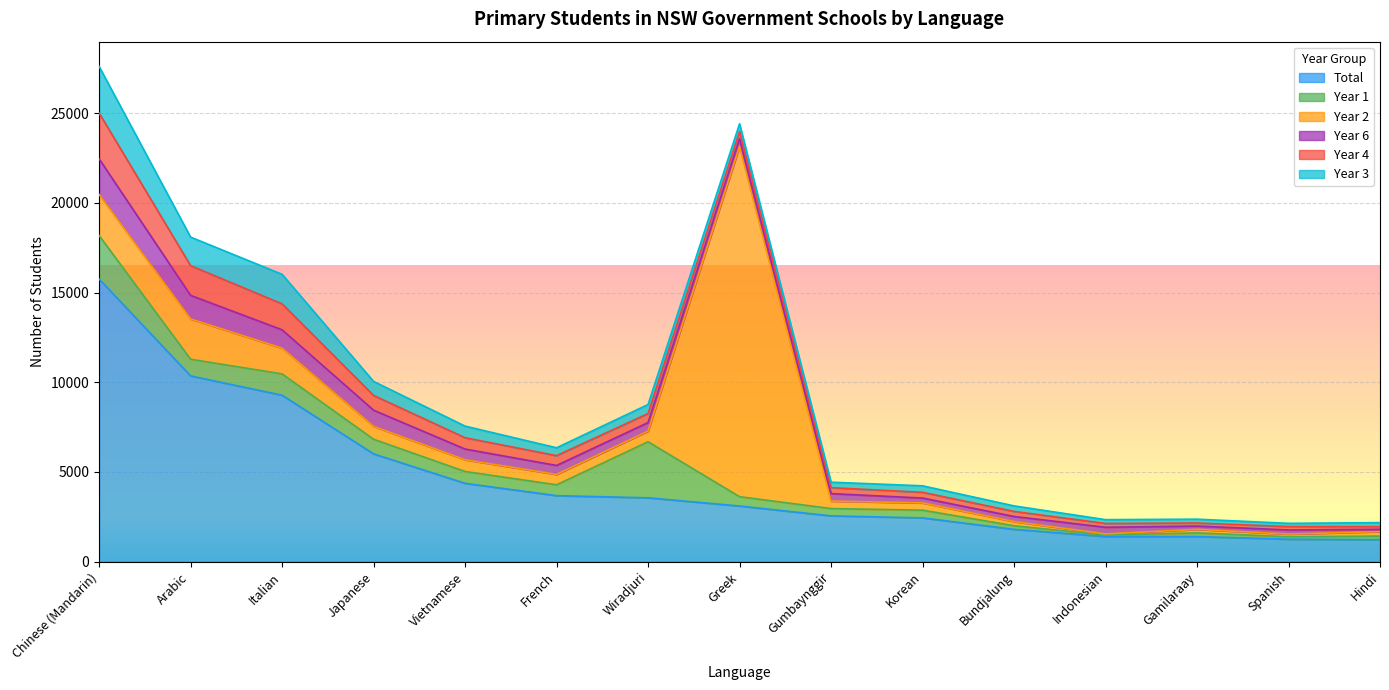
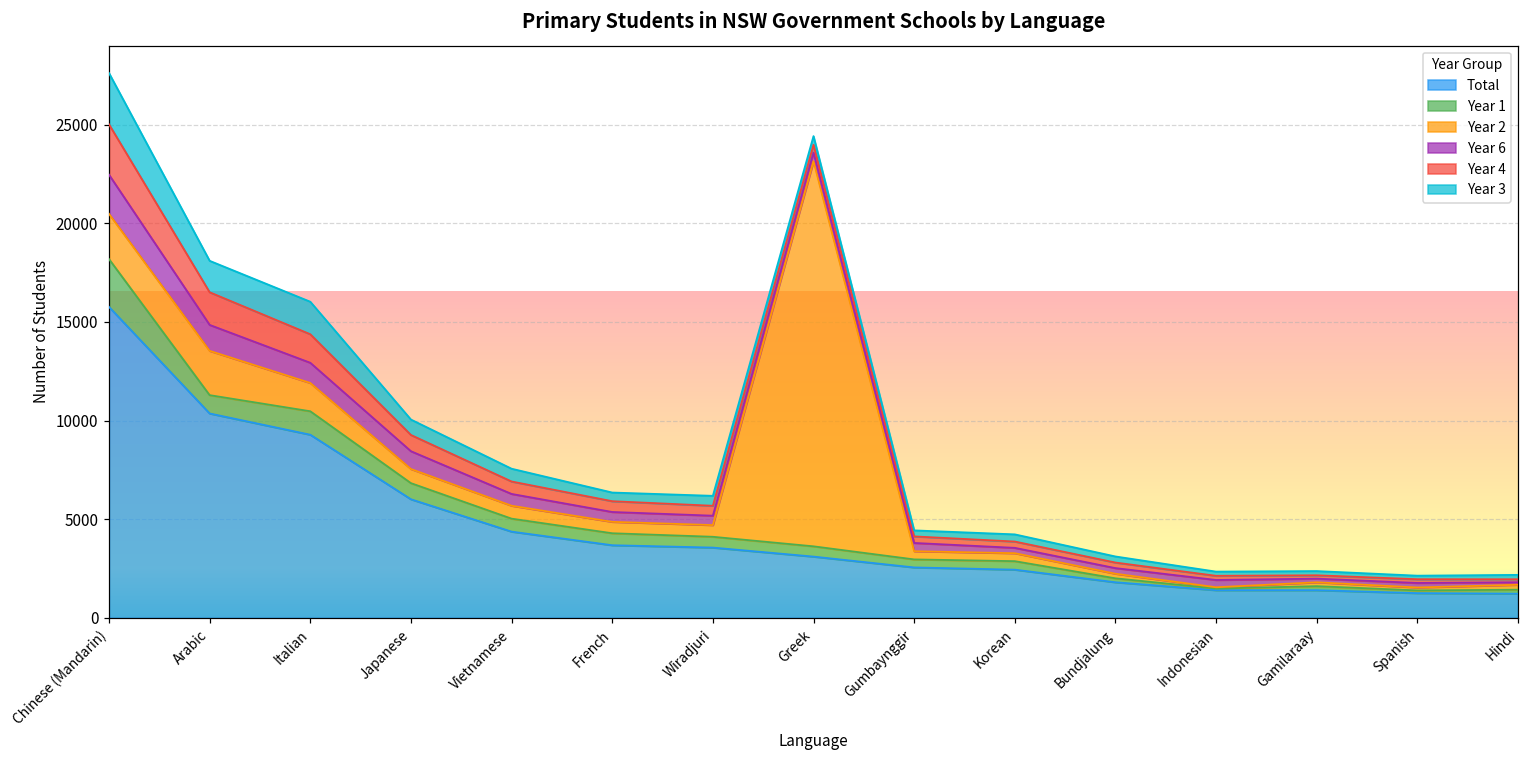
Year 1, Wiradjuri: 3100 -> 500
